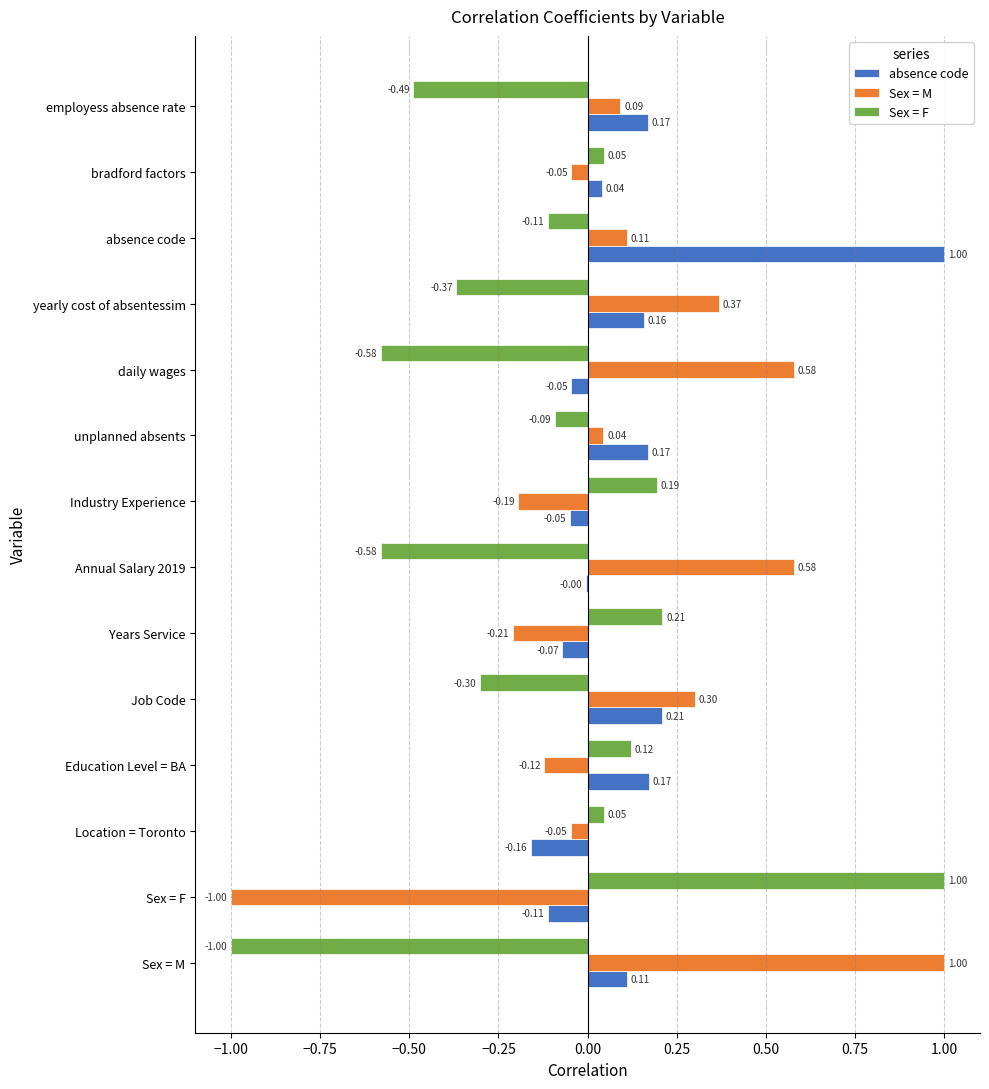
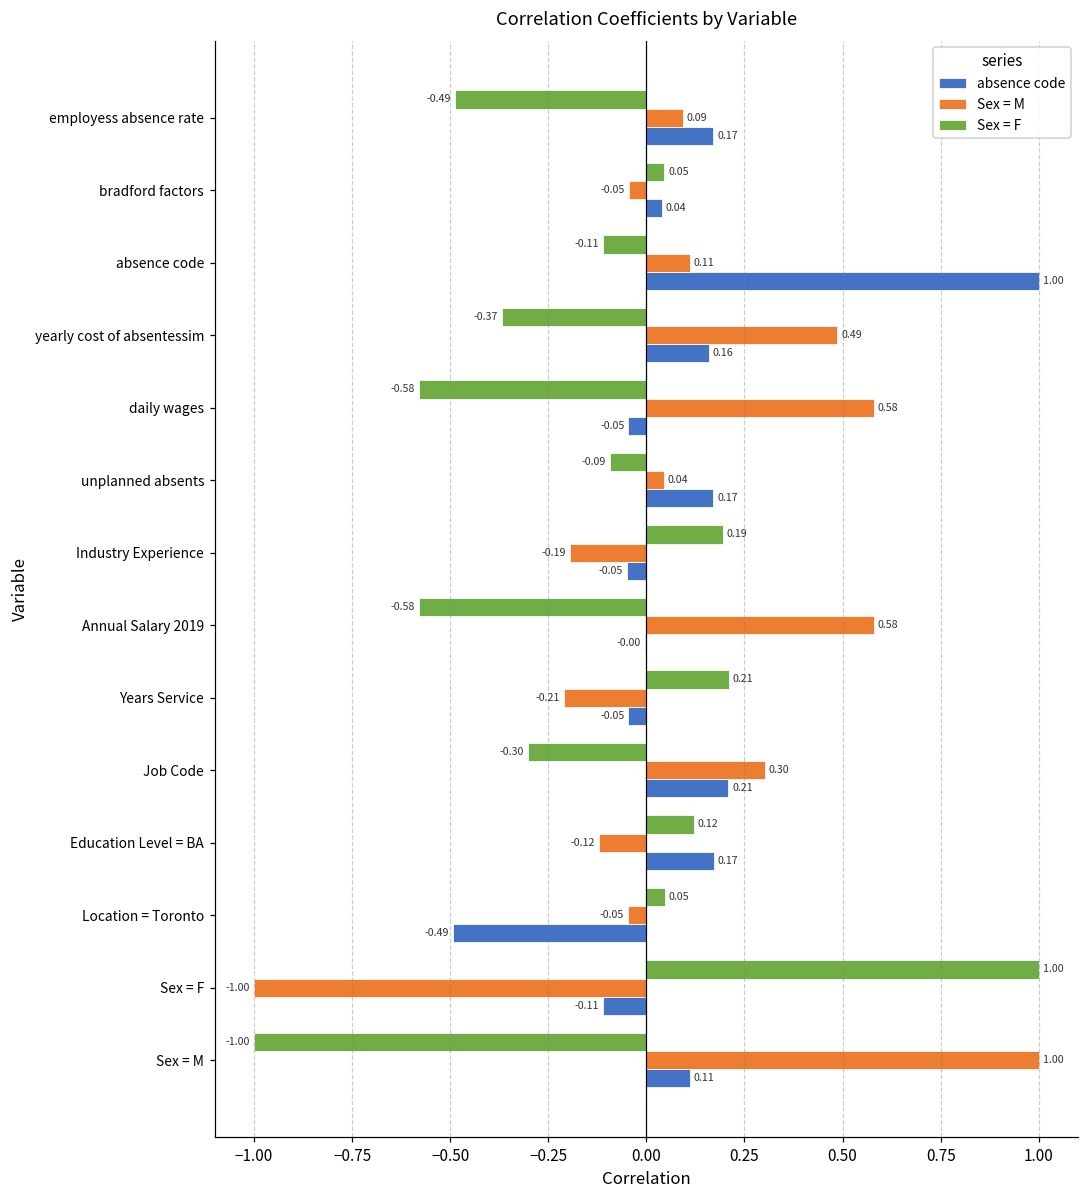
Sex = M, yearly cost of absentessim: 0.37 -> 0.49
absence code, Years Service: -0.07 -> -0.05
absence code, Location = Toronto: -0.16 -> -0.49
